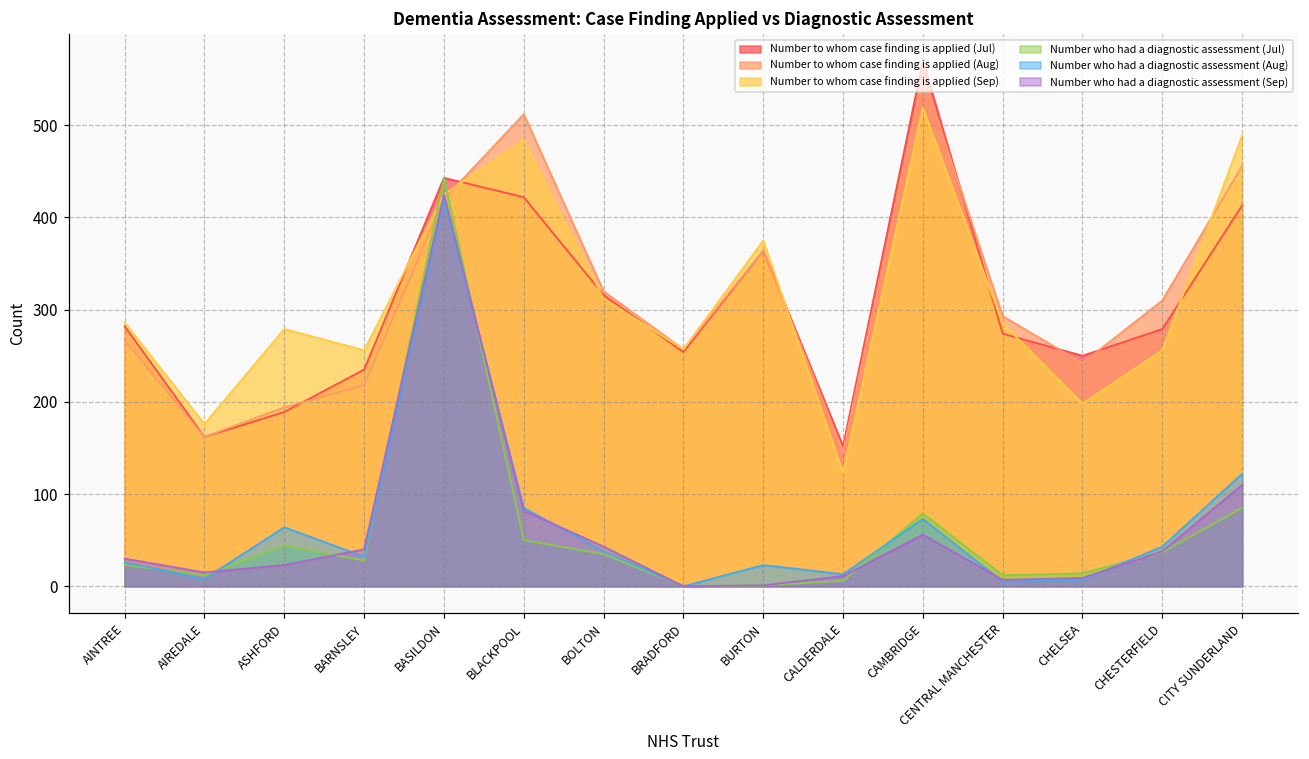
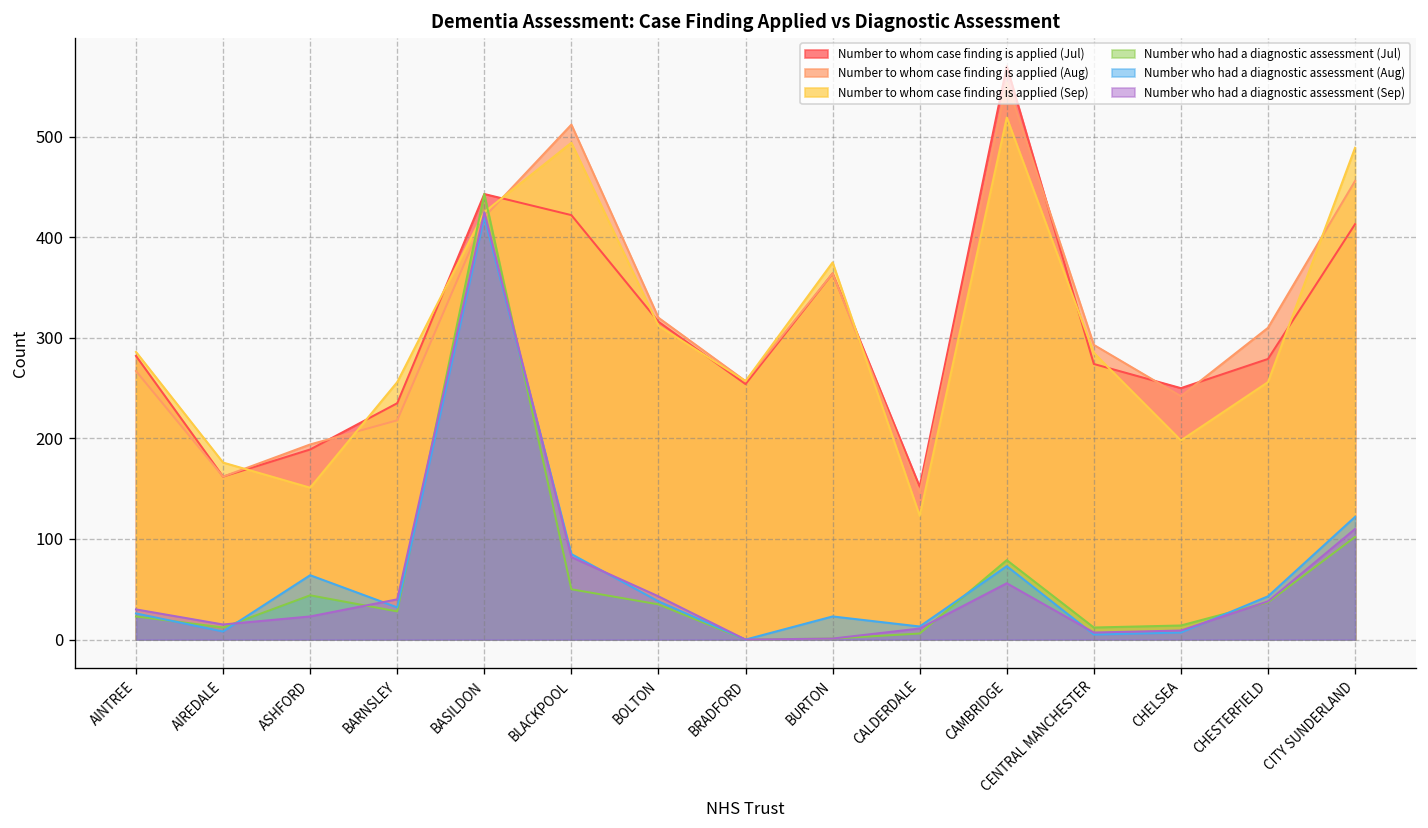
Number to whom case finding is applied (Sep), ASHFORD: 280 -> 150
Number to whom case finding is applied (Sep), BLACKPOOL: 480 -> 490
Number who had a diagnostic assessment (Jul), CITY SUNDERLAND: 90 -> 100
